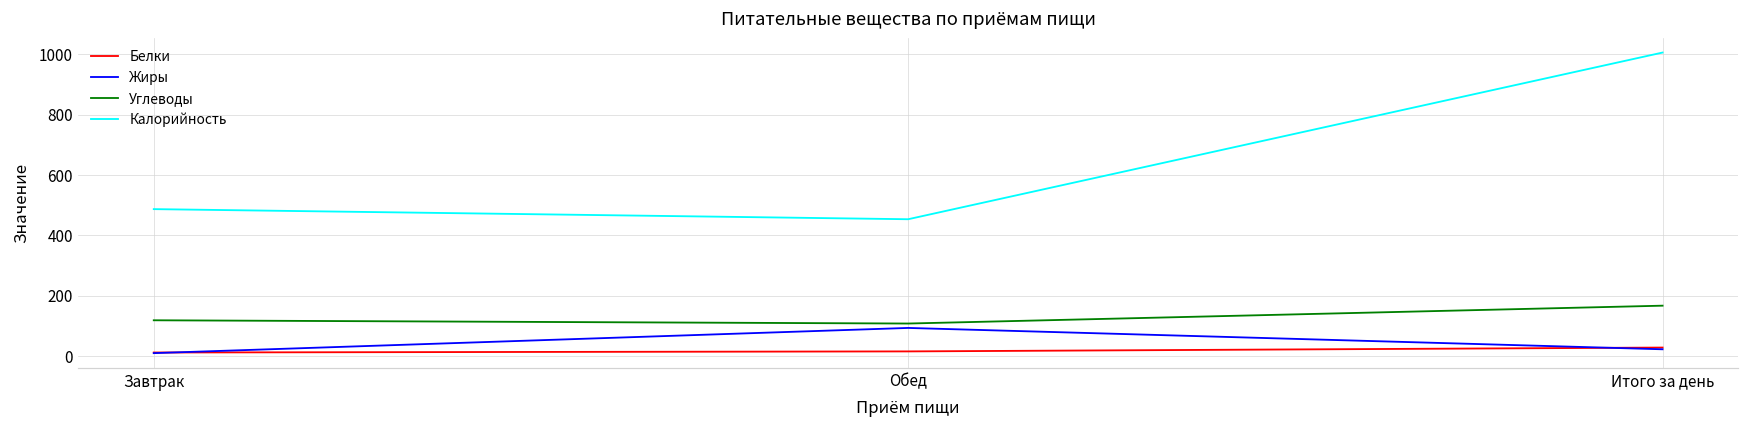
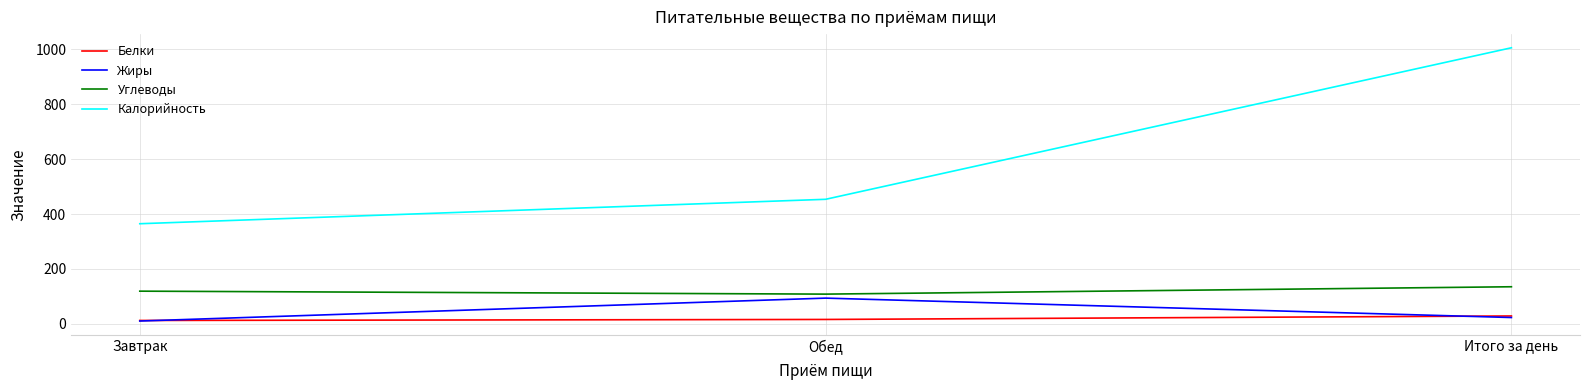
Калорийность, Завтрак: 490 -> 360
Углеводы, Итого за день: 170 -> 140
